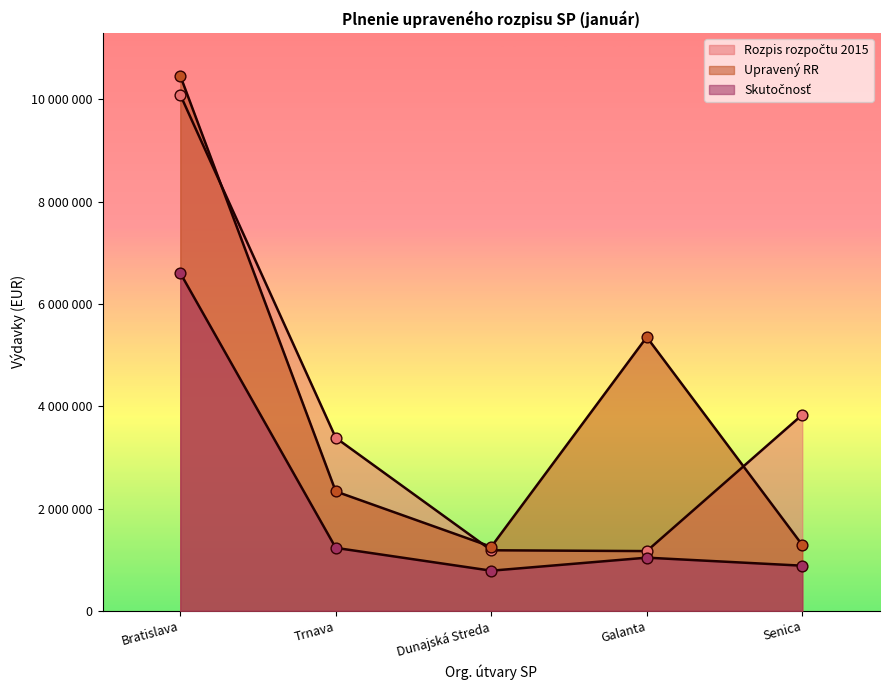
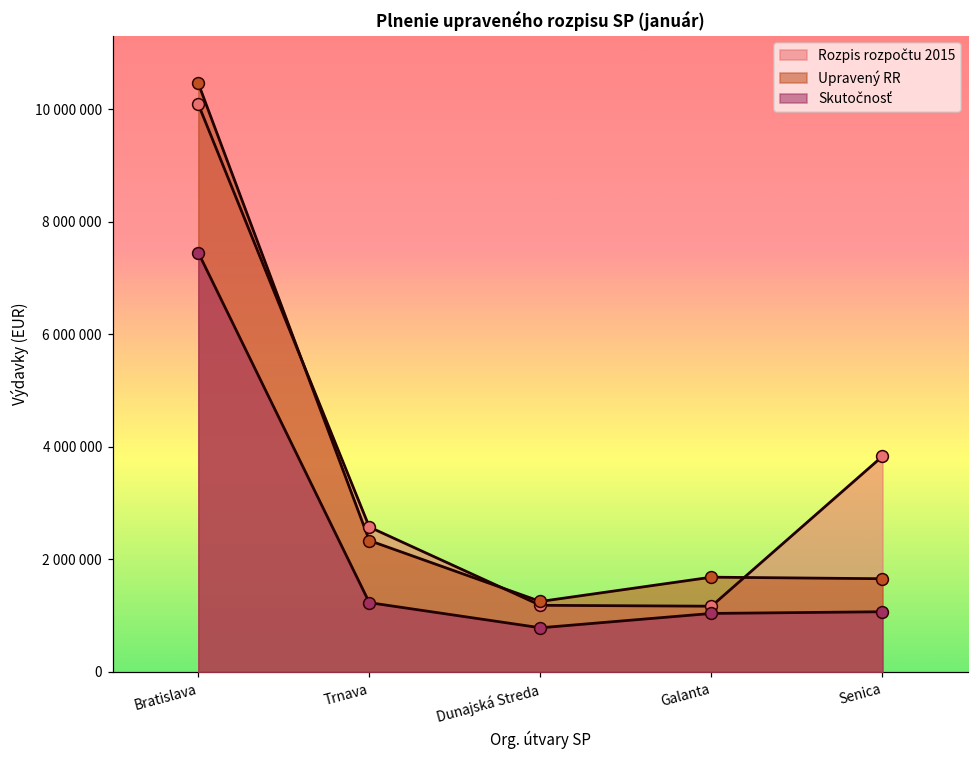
Skutočnosť, Bratislava: 6600000 -> 7500000
Rozpis rozpočtu 2015, Trnava: 3400000 -> 2600000
Upravený RR, Galanta: 5400000 -> 1700000
Upravený RR, Senica: 1300000 -> 1700000
Skutočnosť, Senica: 900000 -> 1100000
